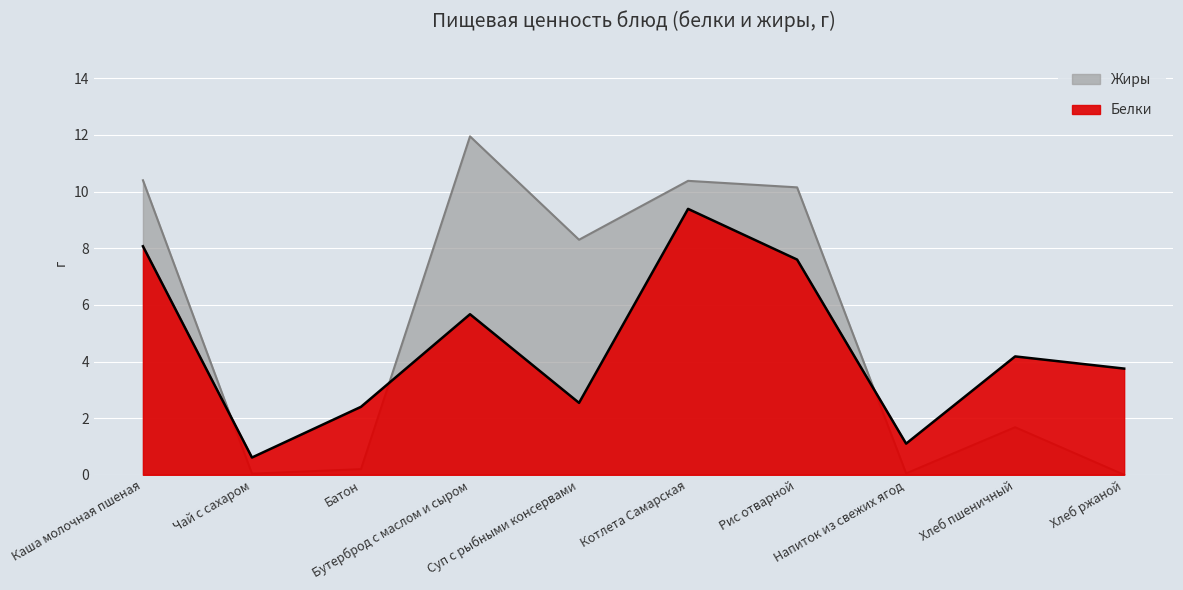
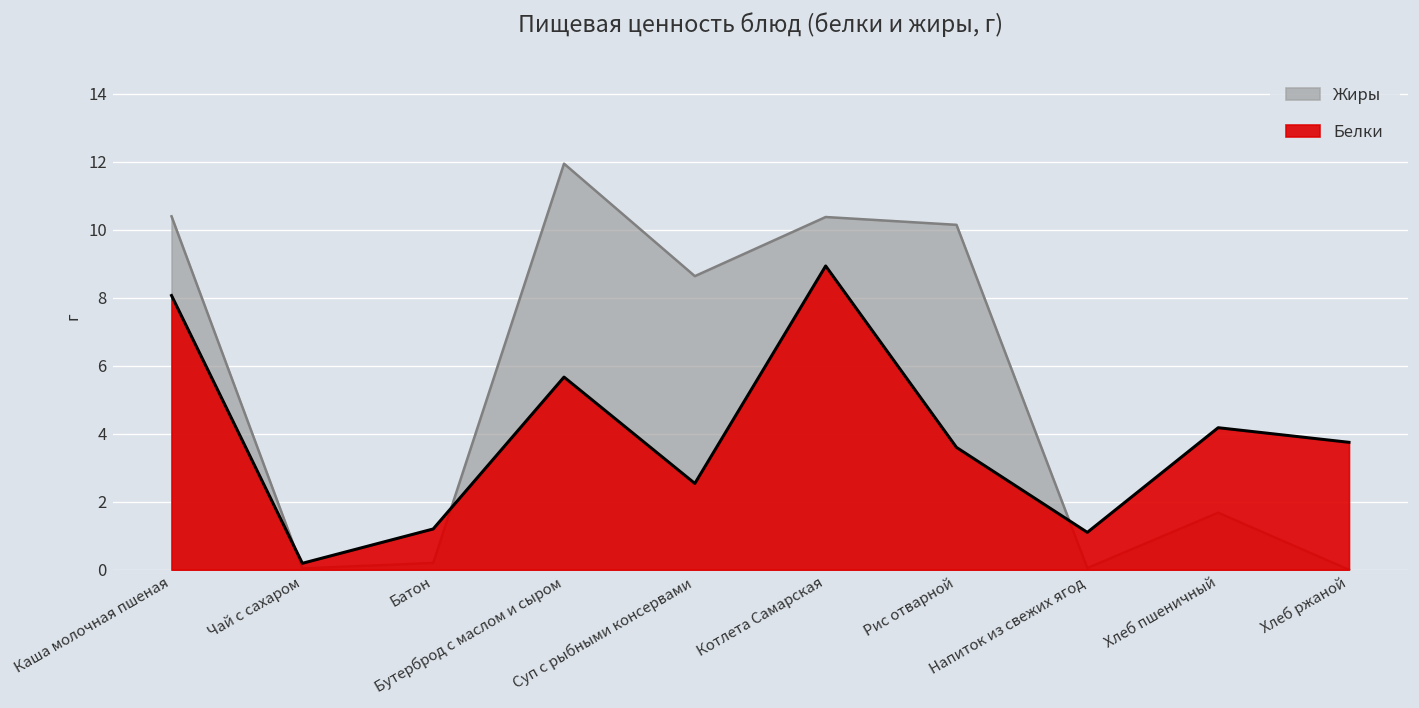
Белки, Чай с сахаром: 0.6 -> 0.2
Белки, Батон: 2.4 -> 1.2
Жиры, Суп с рыбными консервами: 8.3 -> 8.6
Белки, Котлета Самарская: 9.4 -> 8.9
Белки, Рис отварной: 7.6 -> 3.6
